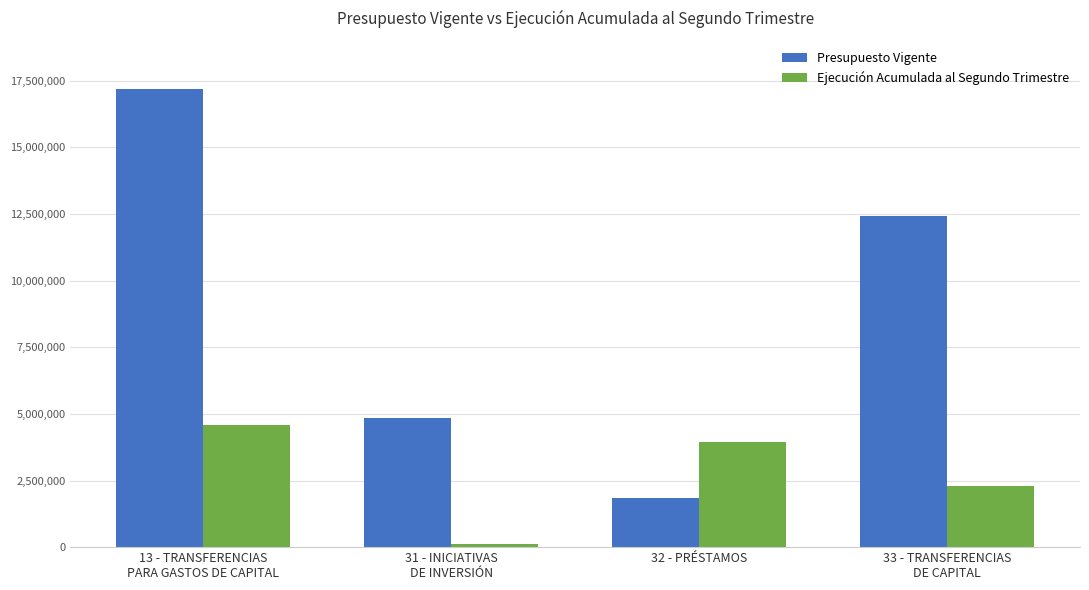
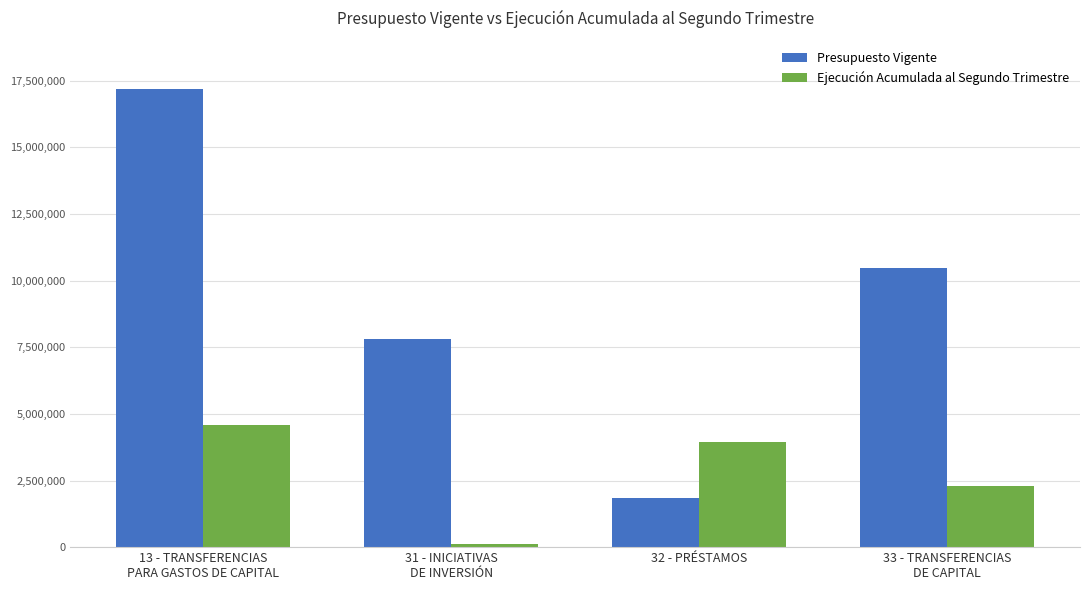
Presupuesto Vigente, 31 - INICIATIVAS DE INVERSIÓN: 4,900,000 -> 7,800,000
Presupuesto Vigente, 33 - TRANSFERENCIAS DE CAPITAL: 12,400,000 -> 10,500,000
